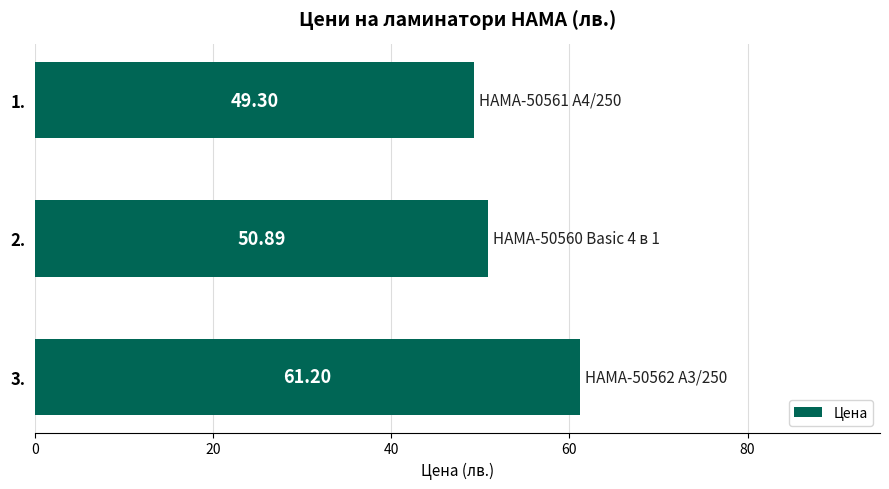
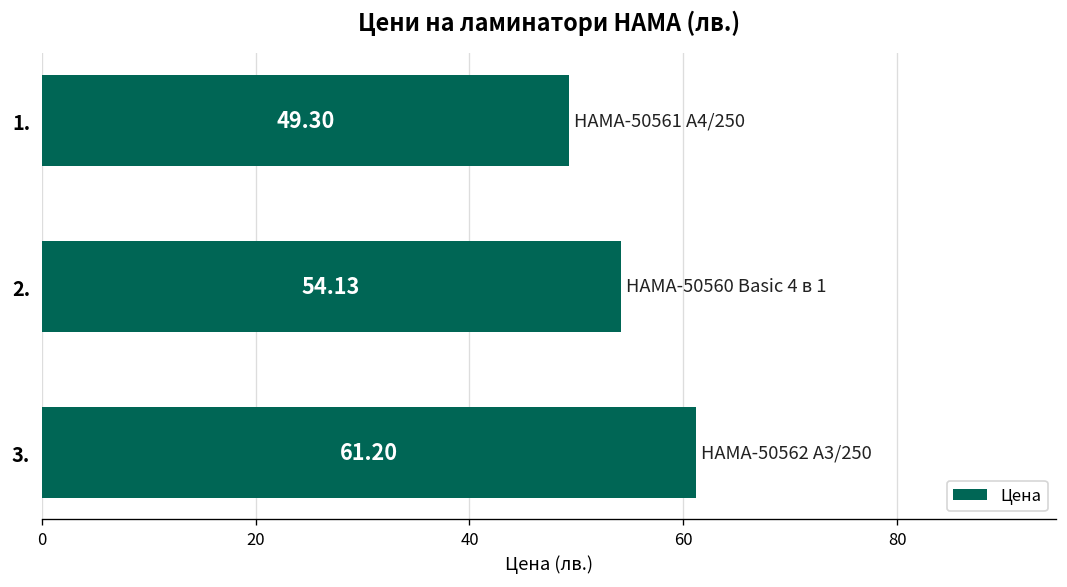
2.: 50.89 -> 54.13
